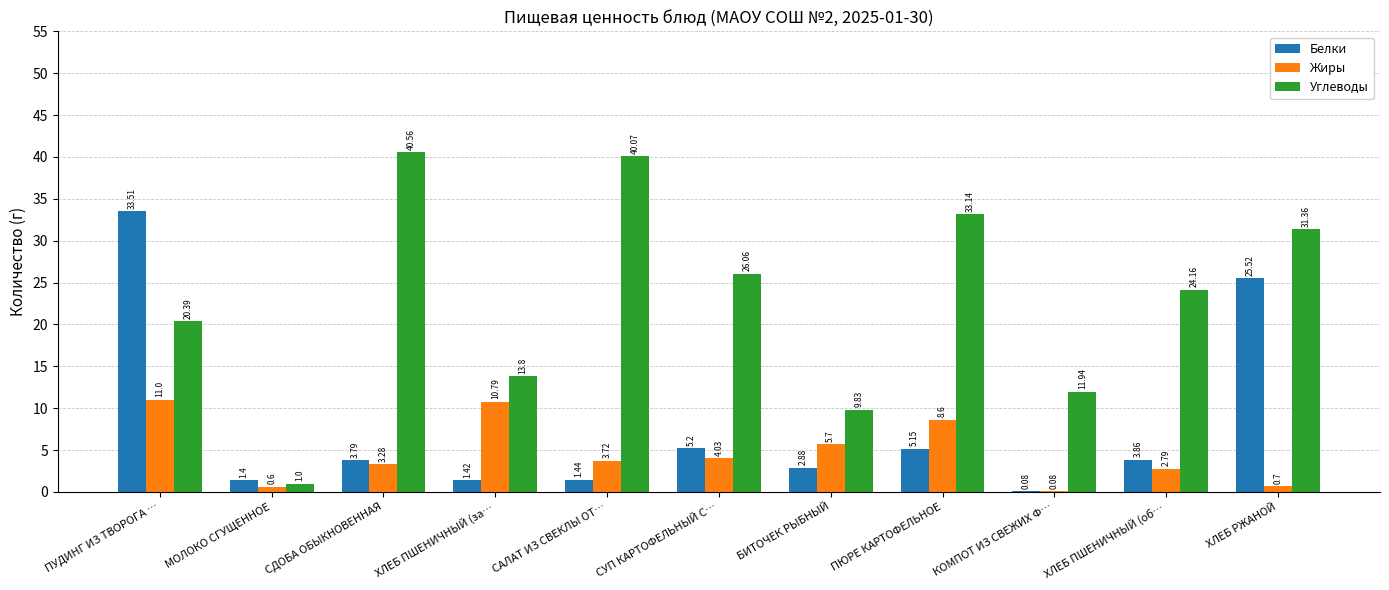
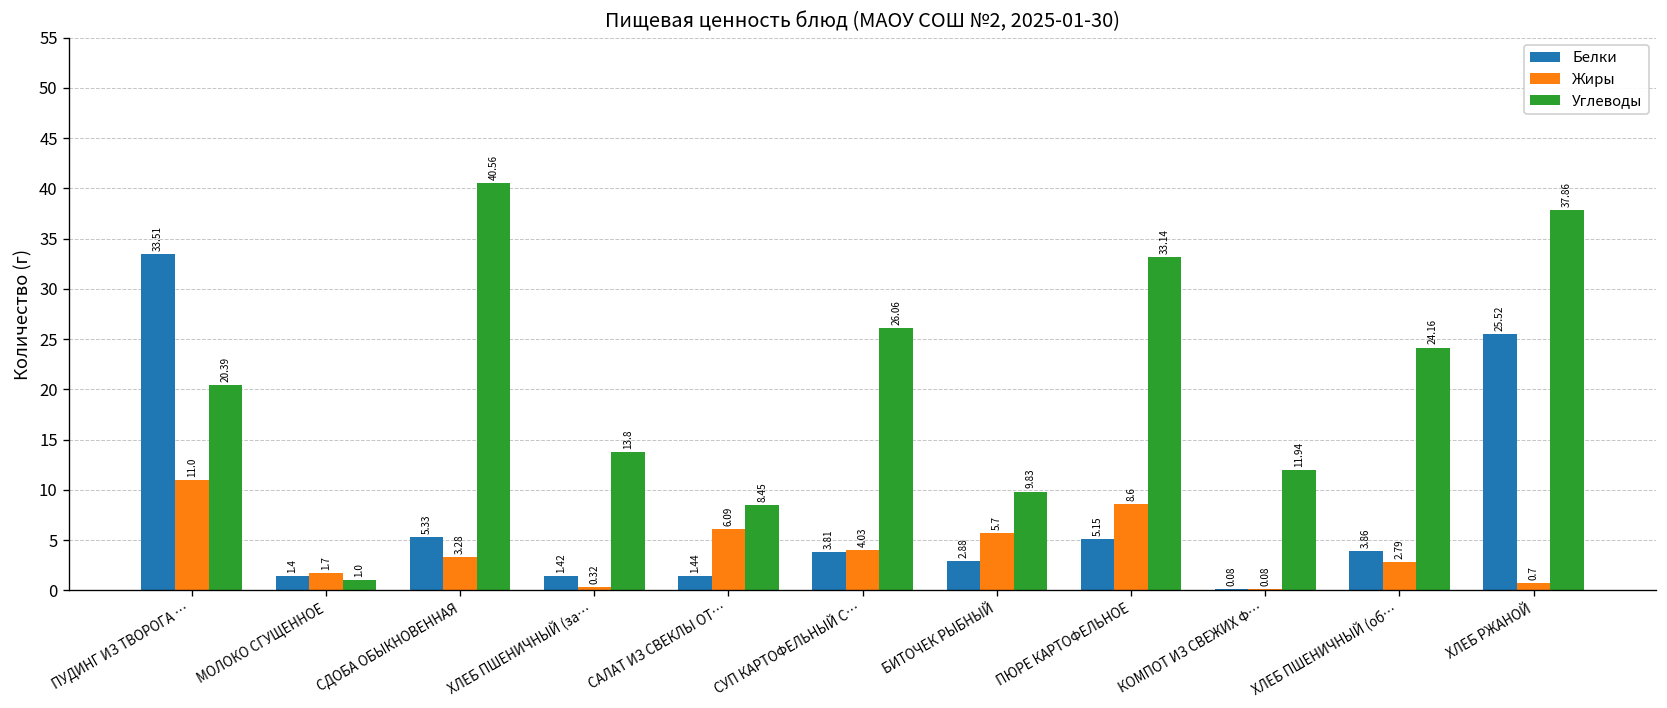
Жиры, МОЛОКО СГУЩЕННОЕ: 0.6 -> 1.7
Белки, СДОБА ОБЫКНОВЕННАЯ: 3.79 -> 5.33
Жиры, ХЛЕБ ПШЕНИЧНЫЙ (за…: 10.79 -> 0.32
Жиры, САЛАТ ИЗ СВЕКЛЫ ОТ…: 3.72 -> 6.09
Углеводы, САЛАТ ИЗ СВЕКЛЫ ОТ…: 40.07 -> 8.45
Белки, СУП КАРТОФЕЛЬНЫЙ С…: 5.2 -> 3.81
Углеводы, ХЛЕБ РЖАНОЙ: 31.36 -> 37.86
